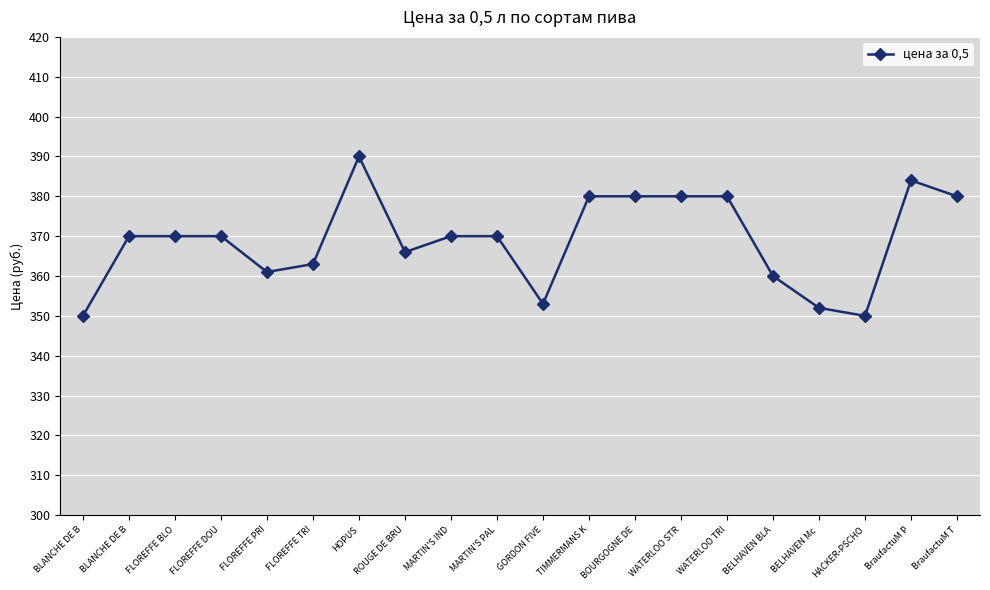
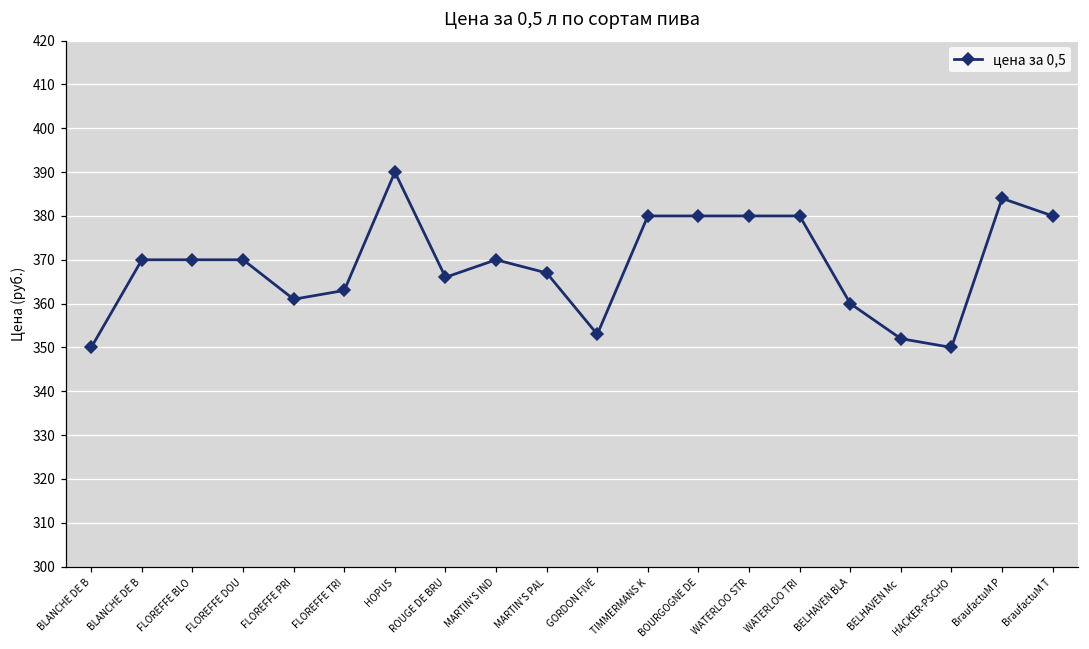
MARTIN'S PAL: 370 -> 367
